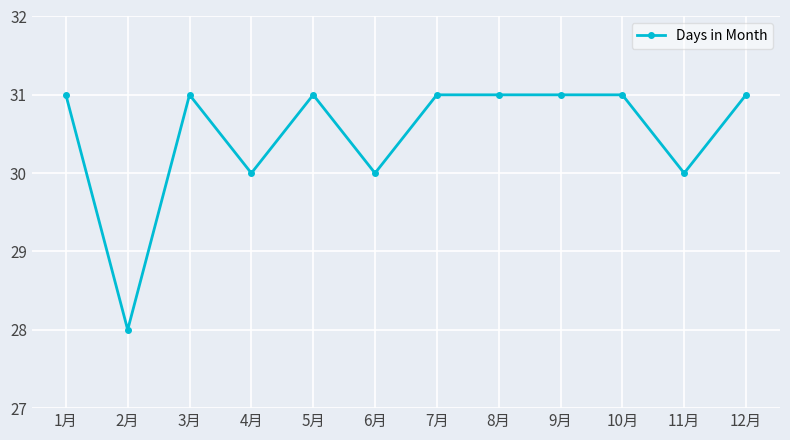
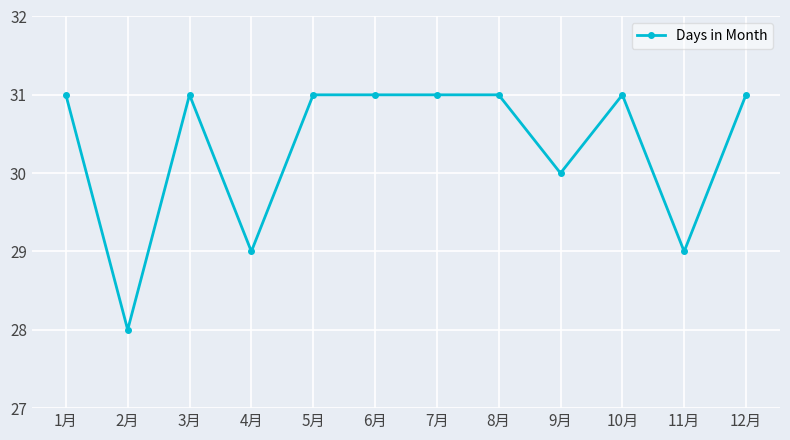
4月: 30 -> 29
6月: 30 -> 31
9月: 31 -> 30
11月: 30 -> 29
